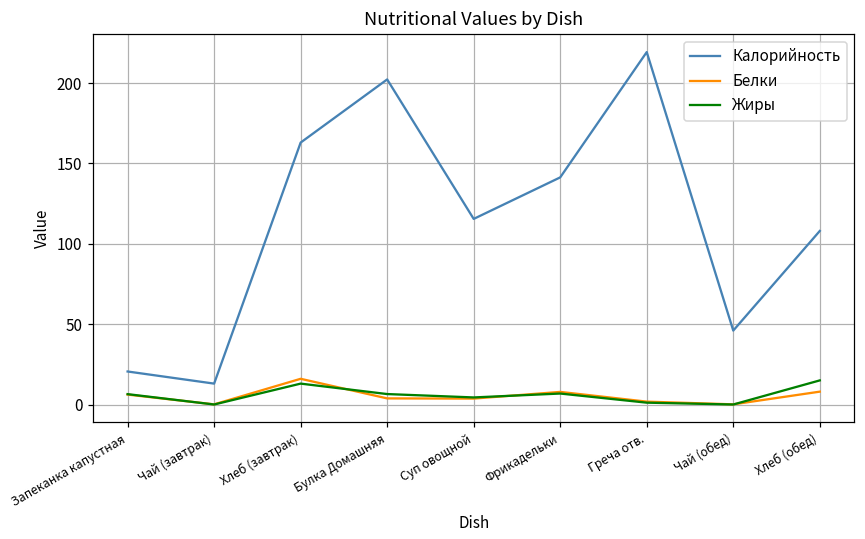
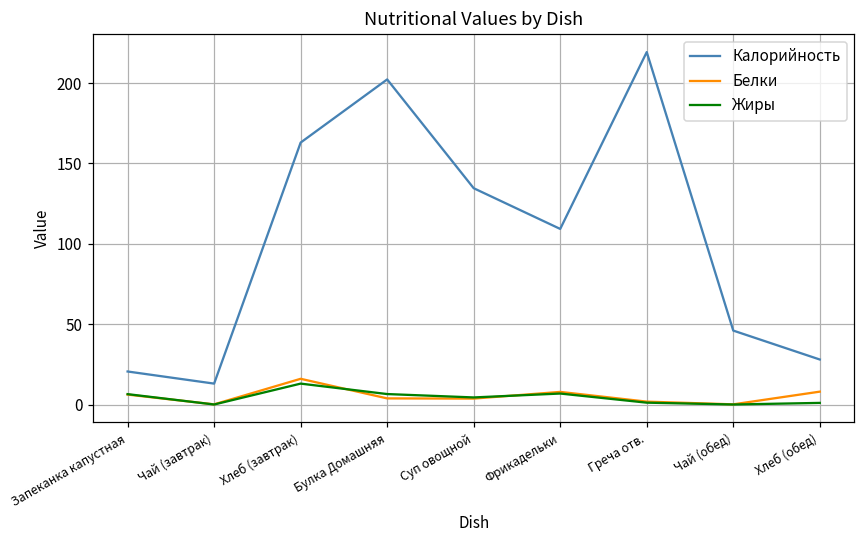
Калорийность, Суп овощной: 116 -> 135
Калорийность, Фрикадельки: 141 -> 109
Калорийность, Хлеб (обед): 108 -> 28
Жиры, Хлеб (обед): 15 -> 1
